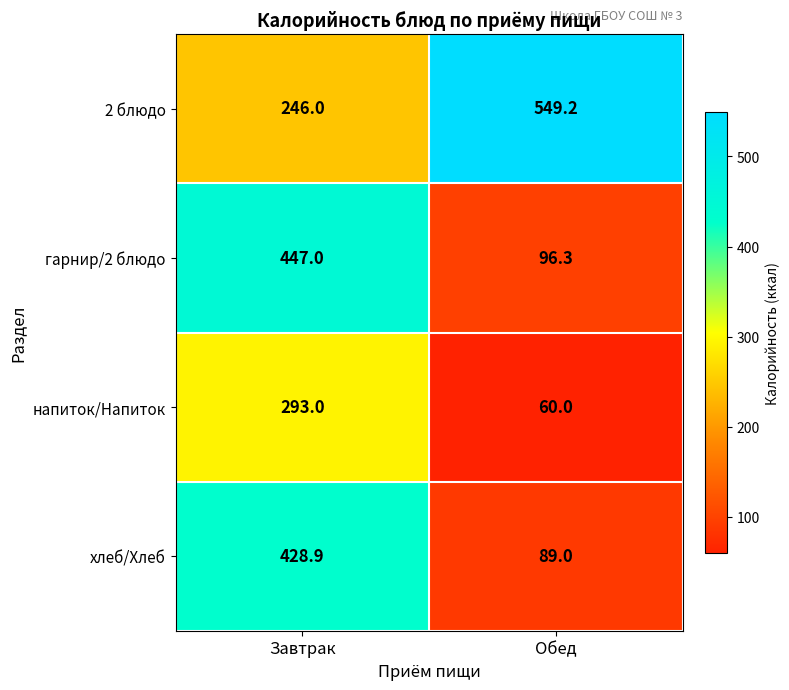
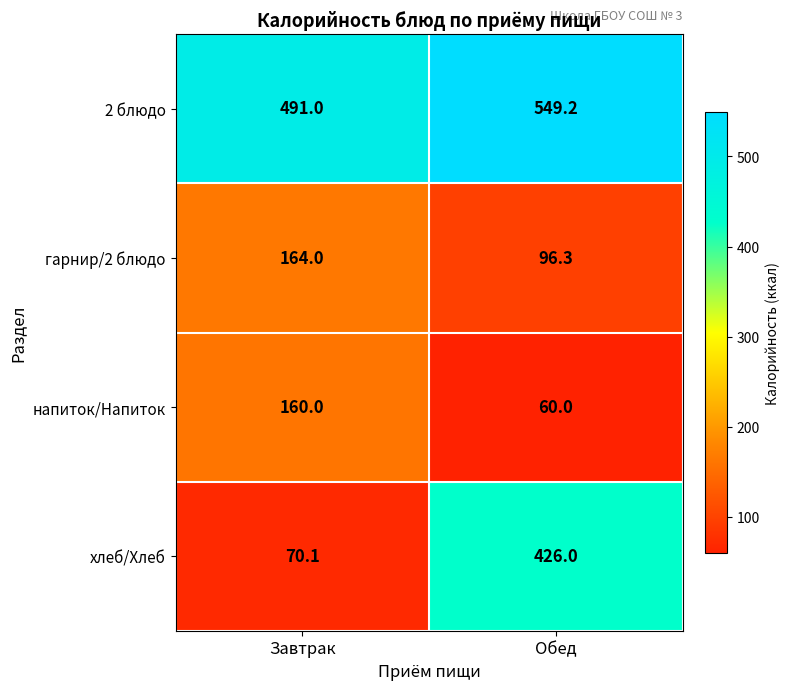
2 блюдо, Завтрак: 246.0 -> 491.0
гарнир/2 блюдо, Завтрак: 447.0 -> 164.0
напиток/Напиток, Завтрак: 293.0 -> 160.0
хлеб/Хлеб, Завтрак: 428.9 -> 70.1
хлеб/Хлеб, Обед: 89.0 -> 426.0
